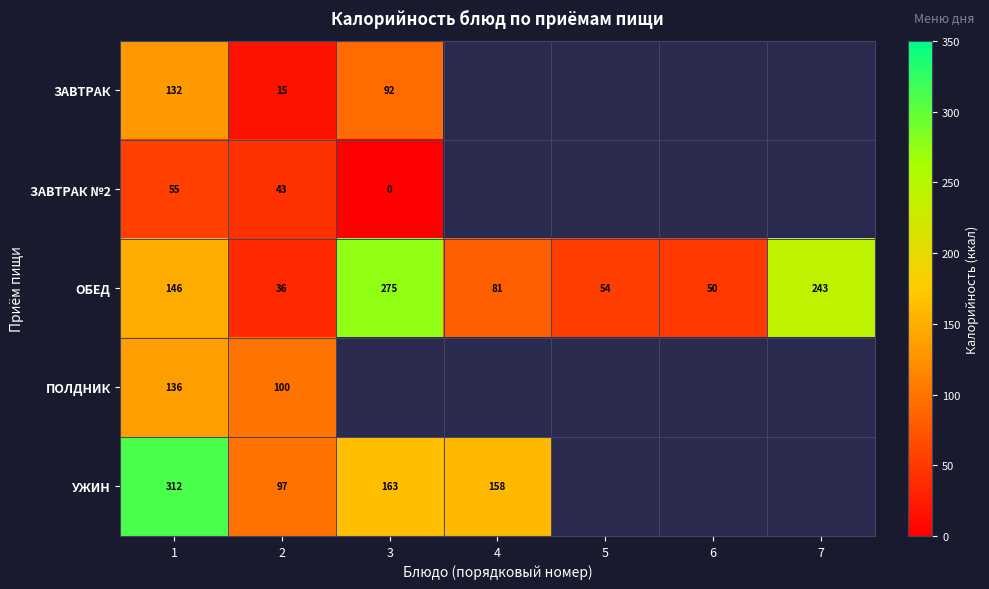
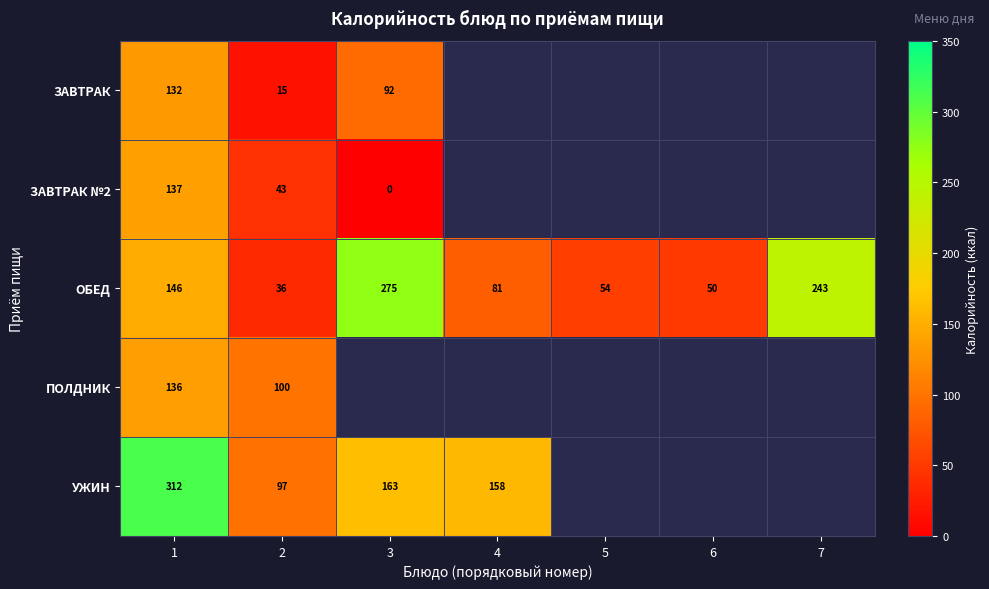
ЗАВТРАК №2, 1: 55 -> 137
